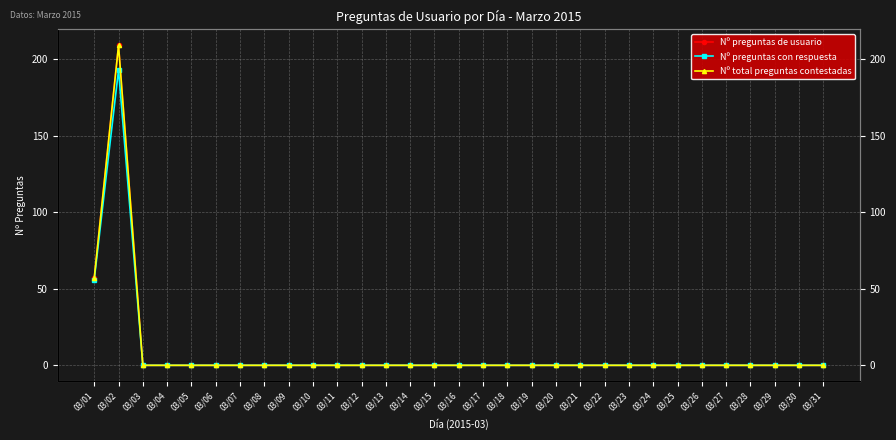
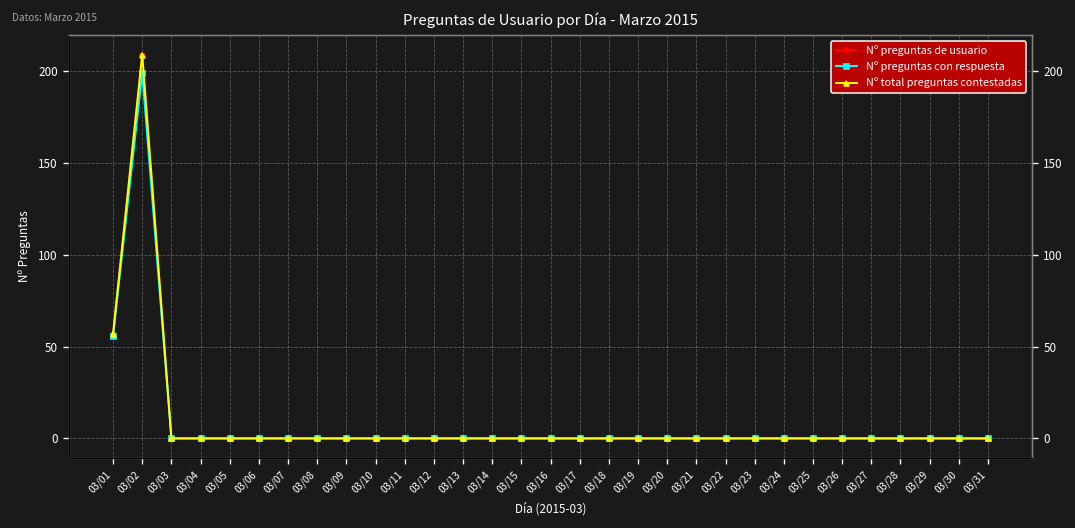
Nº preguntas con respuesta, 03/02: 193 -> 199
